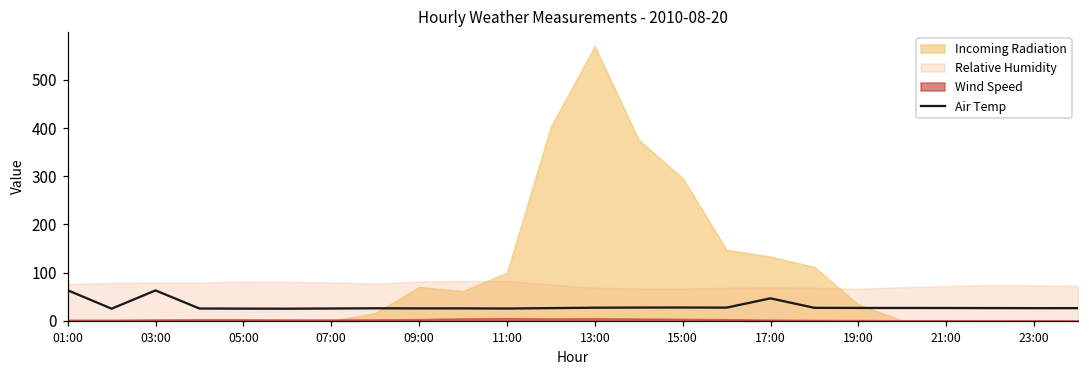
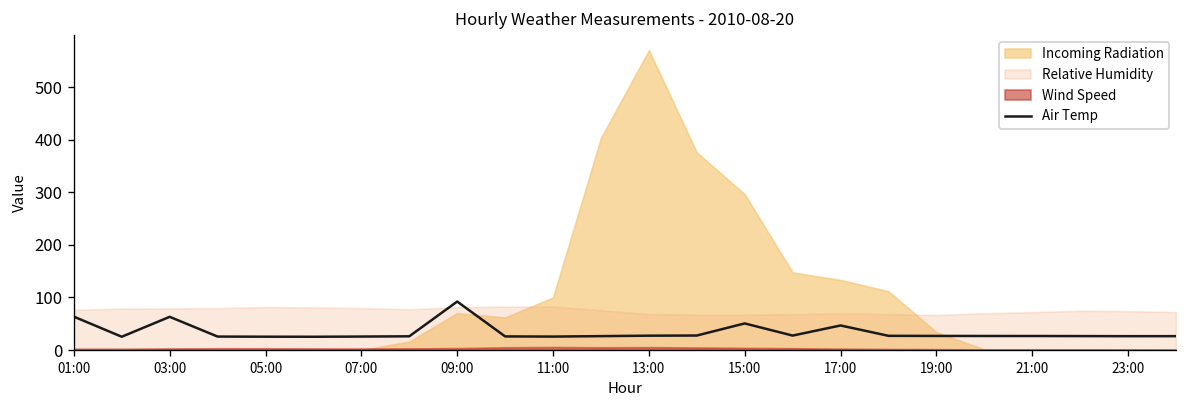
Air Temp, 09:00: 30 -> 90
Air Temp, 15:00: 30 -> 50
